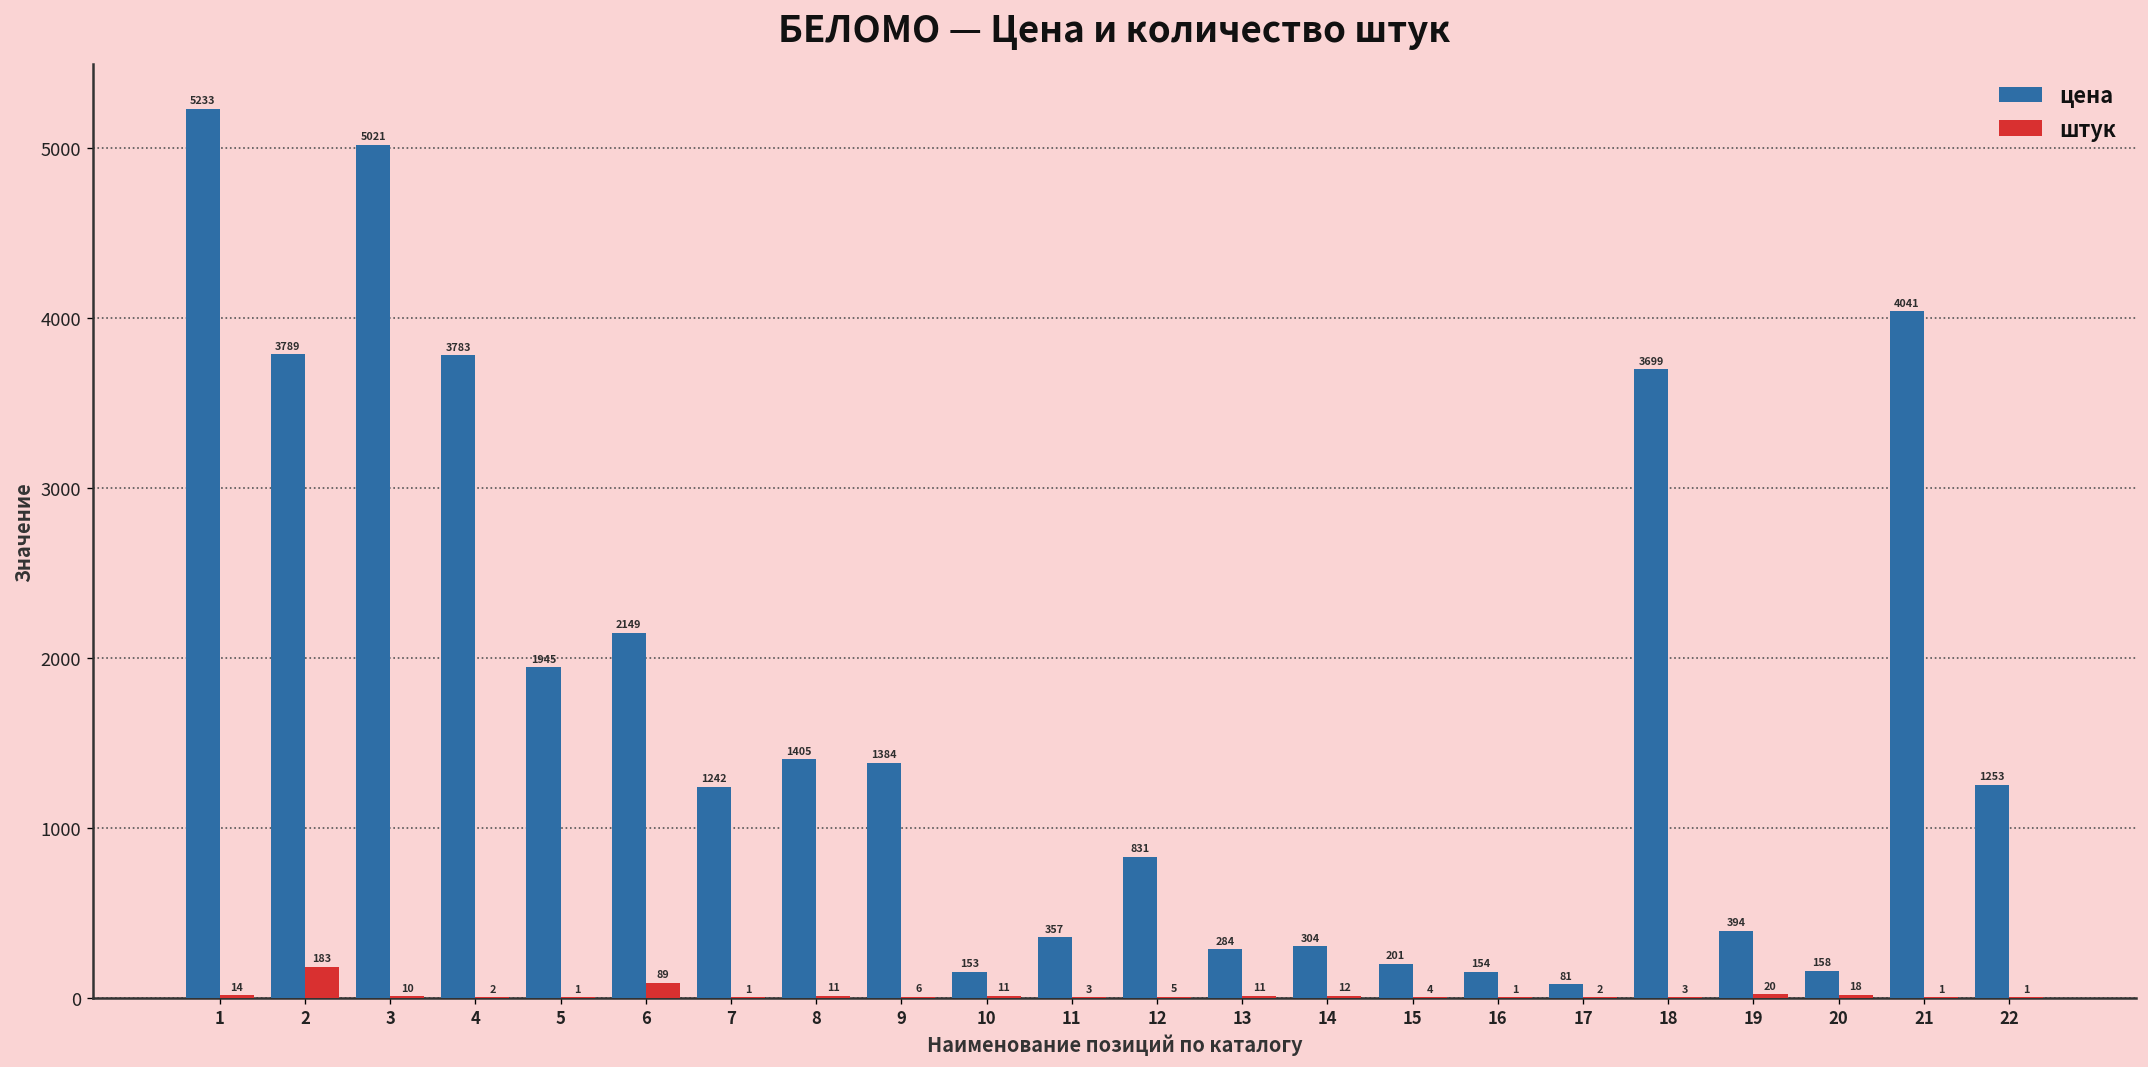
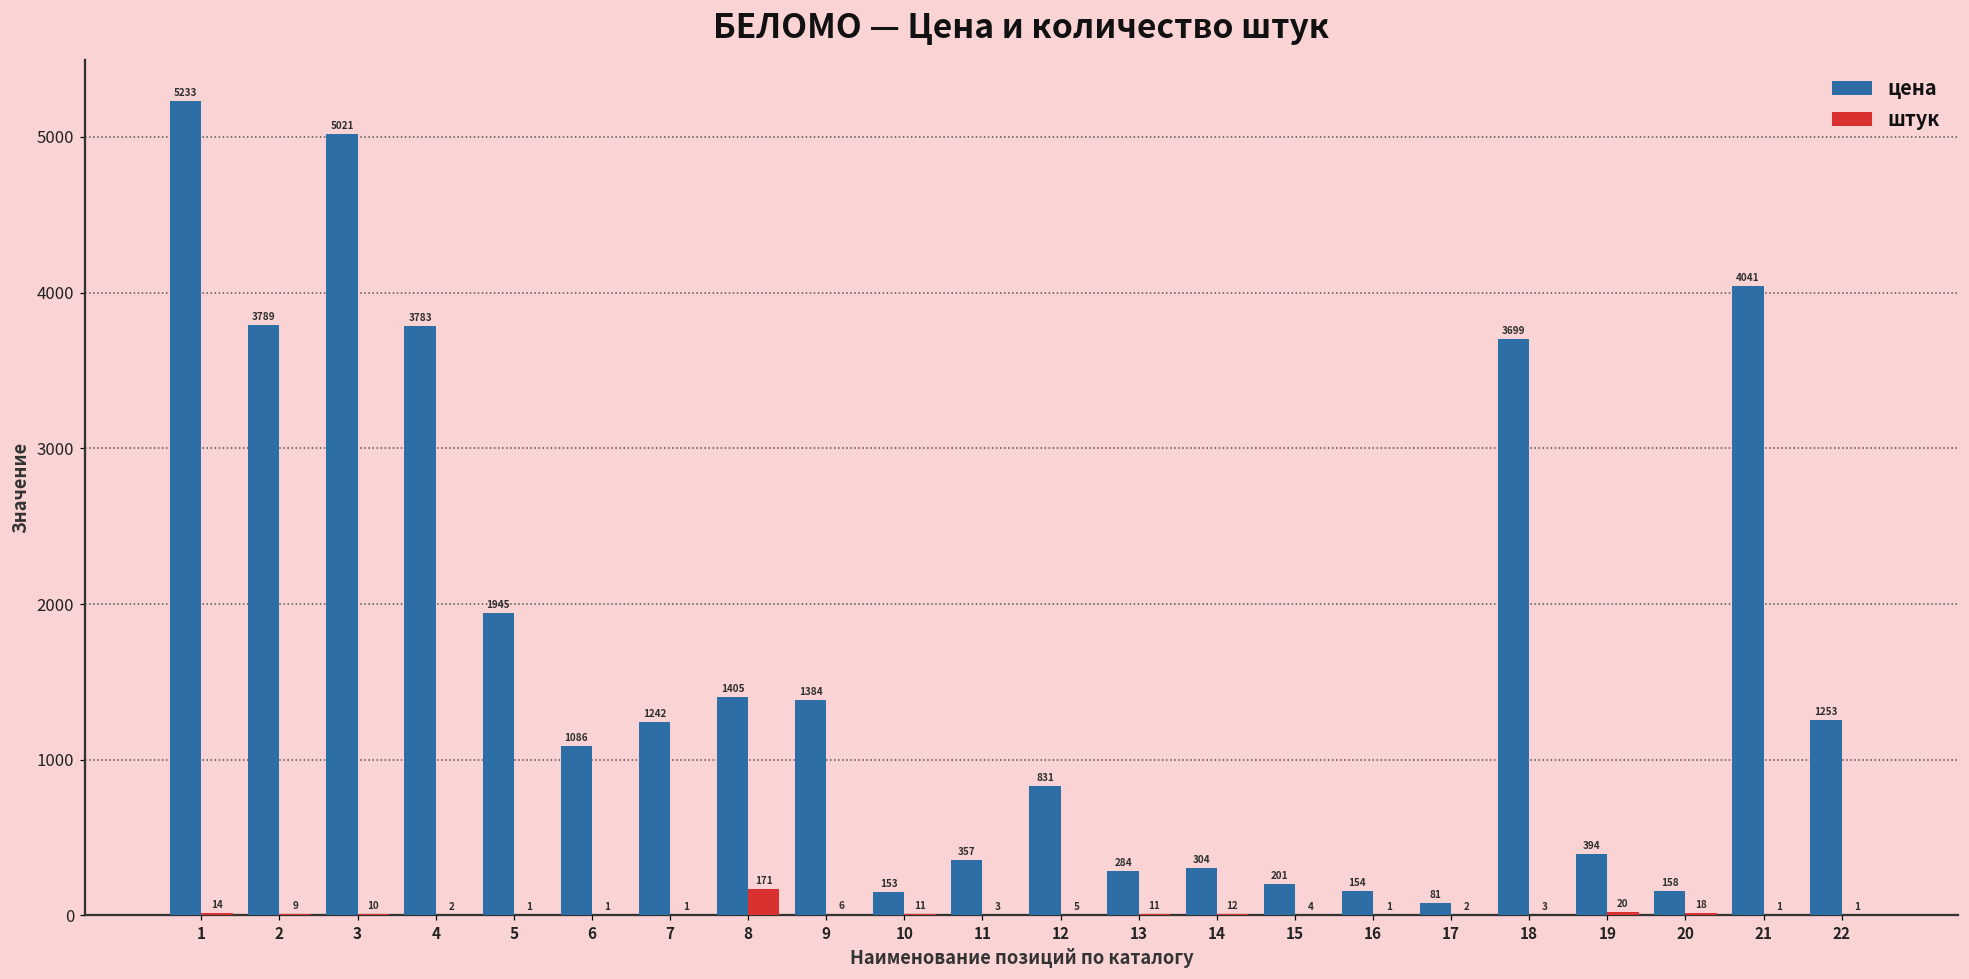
штук, 2: 183 -> 9
цена, 6: 2149 -> 1086
штук, 6: 89 -> 1
штук, 8: 11 -> 171
